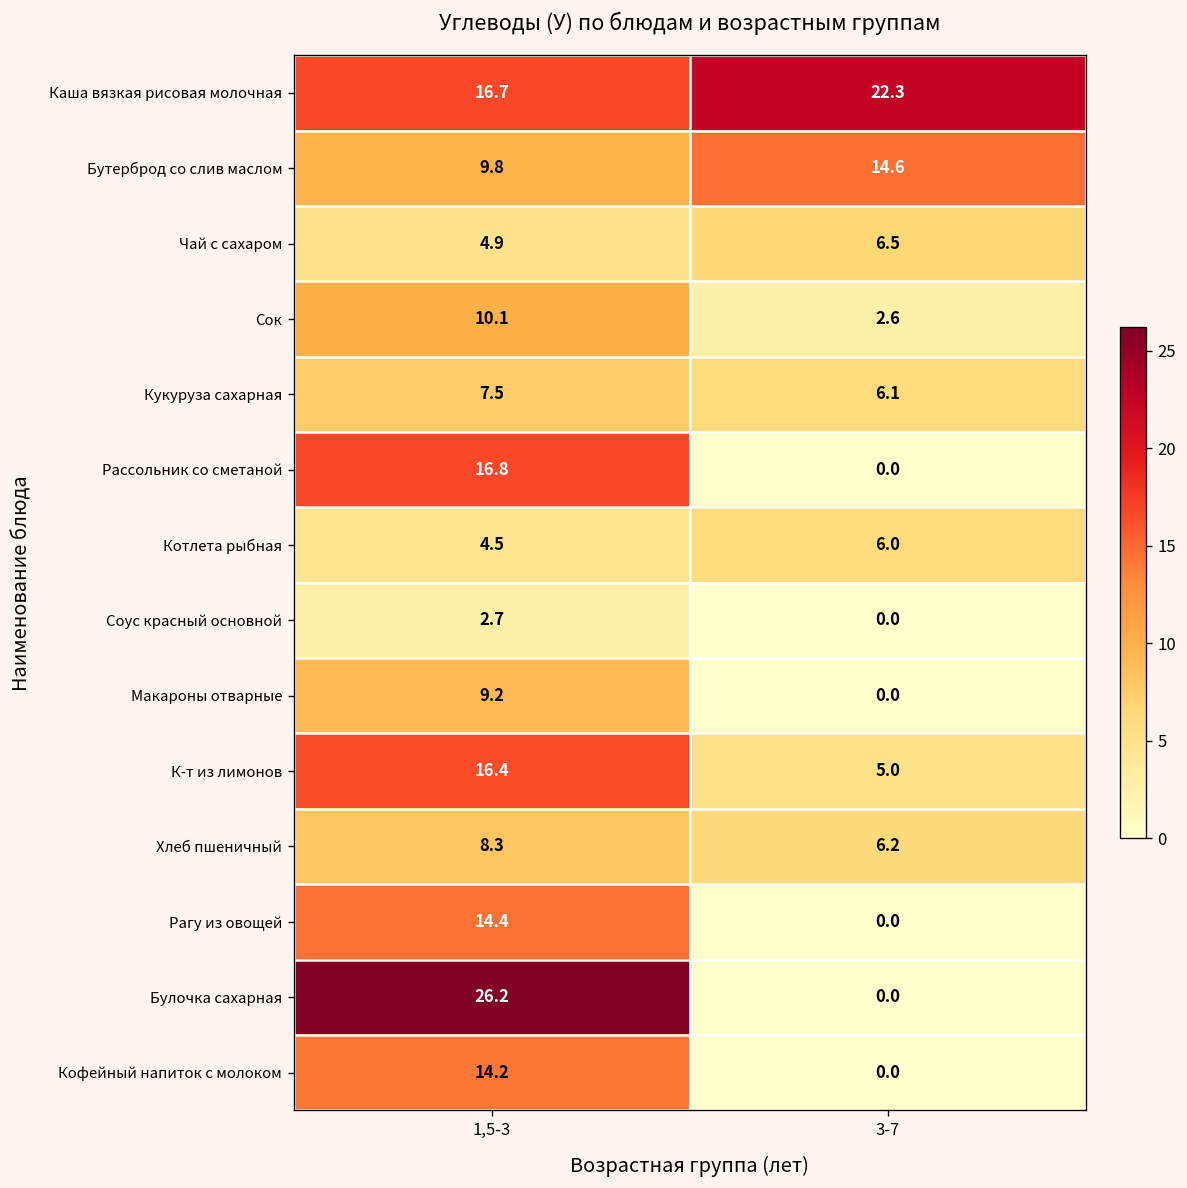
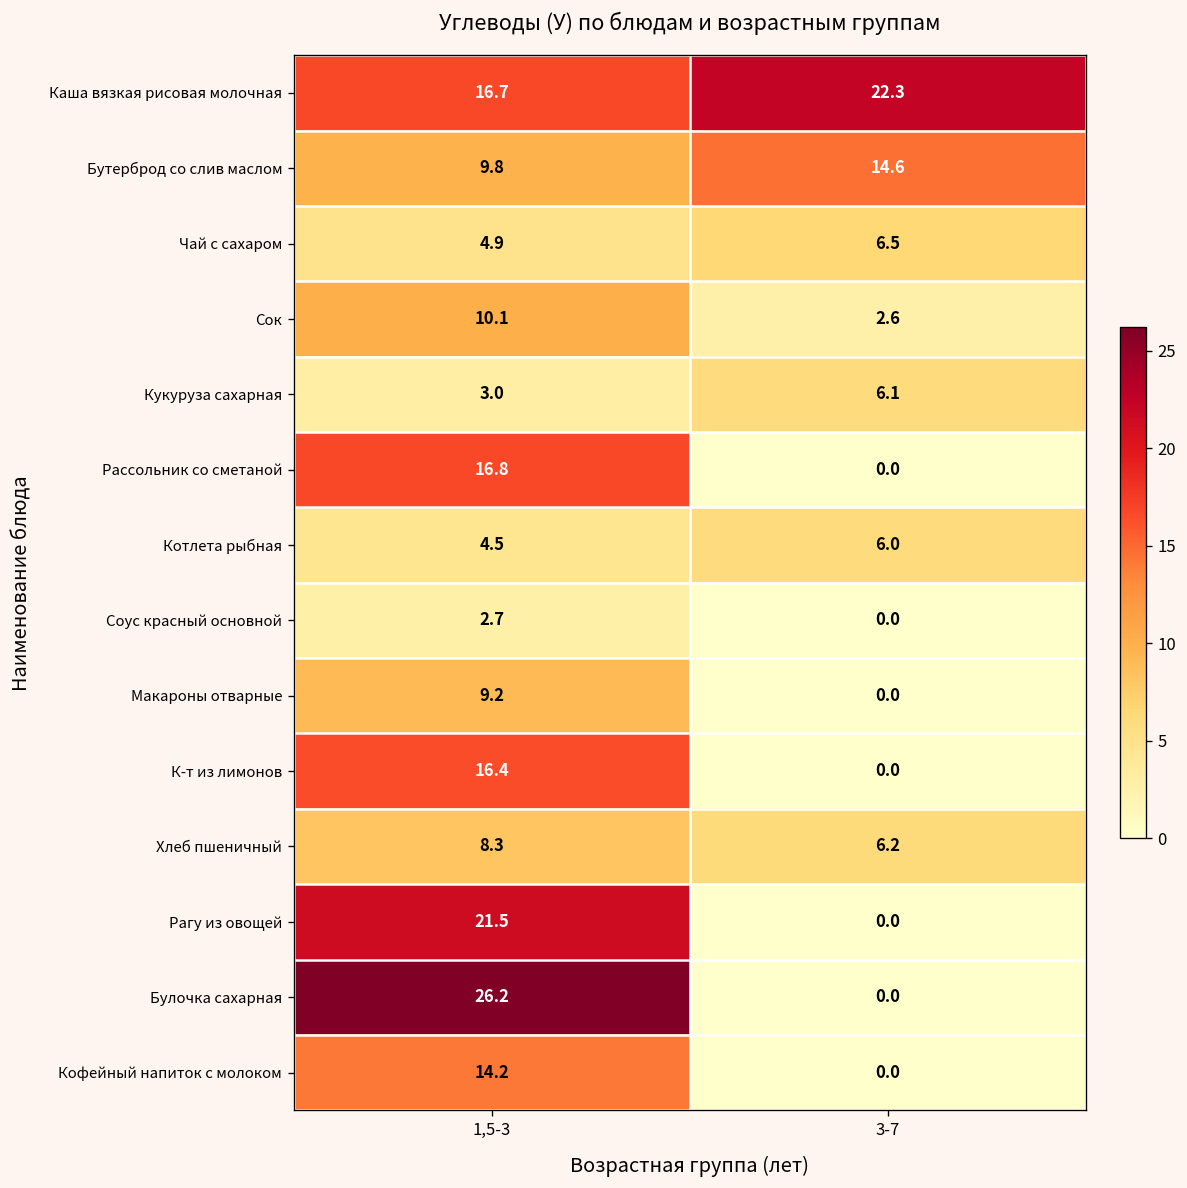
Кукуруза сахарная, 1,5-3: 7.5 -> 3.0
К-т из лимонов, 3-7: 5.0 -> 0.0
Рагу из овощей, 1,5-3: 14.4 -> 21.5
